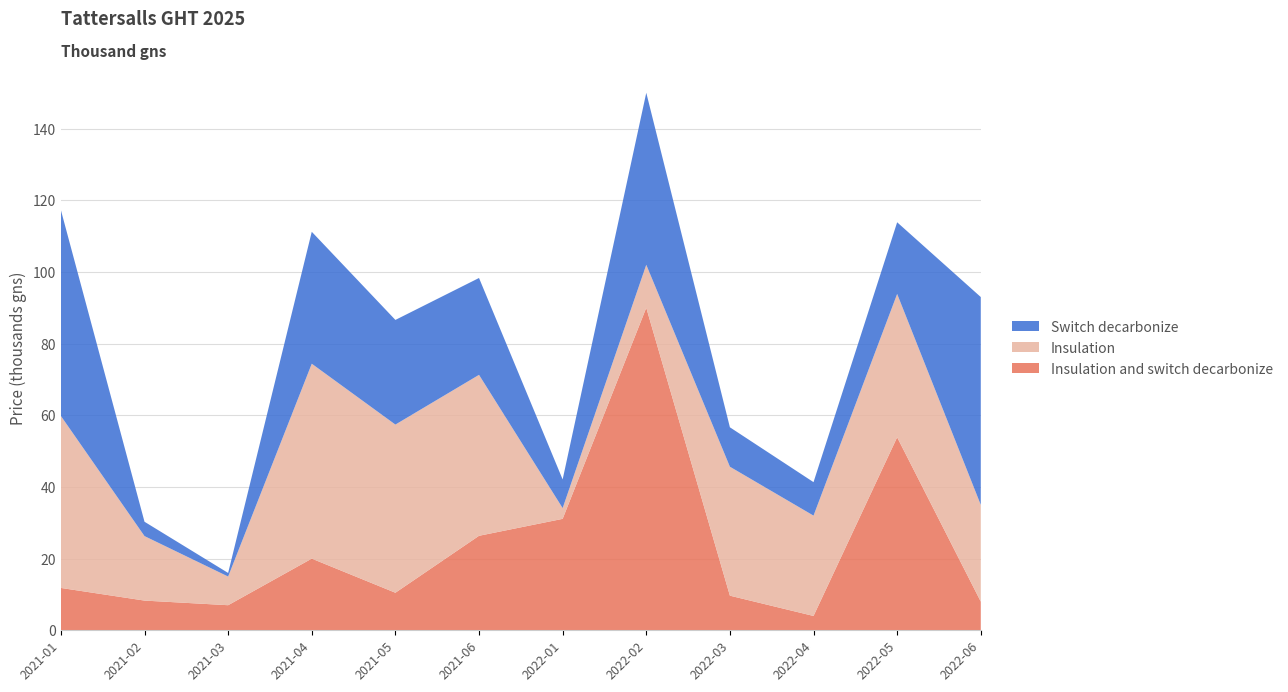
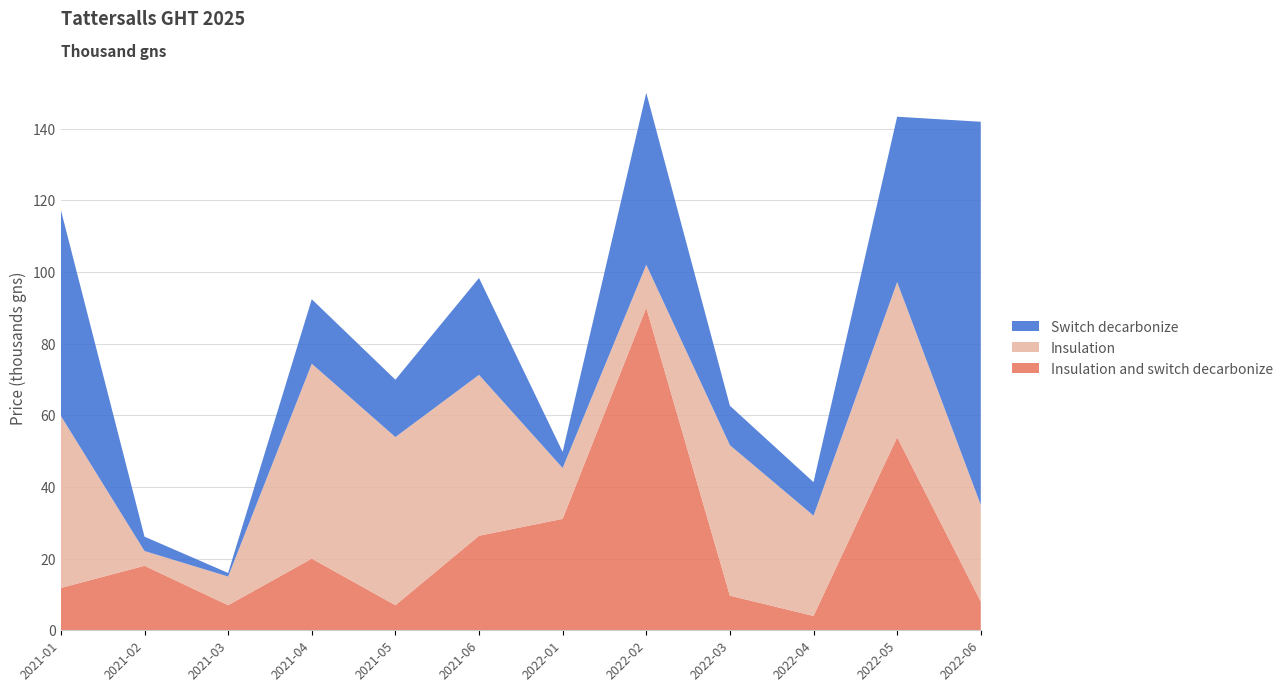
Insulation and switch decarbonize, 2021-02: 8 -> 18
Insulation, 2021-02: 18 -> 4
Switch decarbonize, 2021-04: 37 -> 18
Insulation and switch decarbonize, 2021-05: 10 -> 7
Switch decarbonize, 2021-05: 29 -> 16
Insulation, 2022-01: 3 -> 14
Switch decarbonize, 2022-01: 8 -> 4
Insulation, 2022-03: 36 -> 42
Insulation, 2022-05: 40 -> 43
Switch decarbonize, 2022-05: 20 -> 46
Switch decarbonize, 2022-06: 58 -> 107
